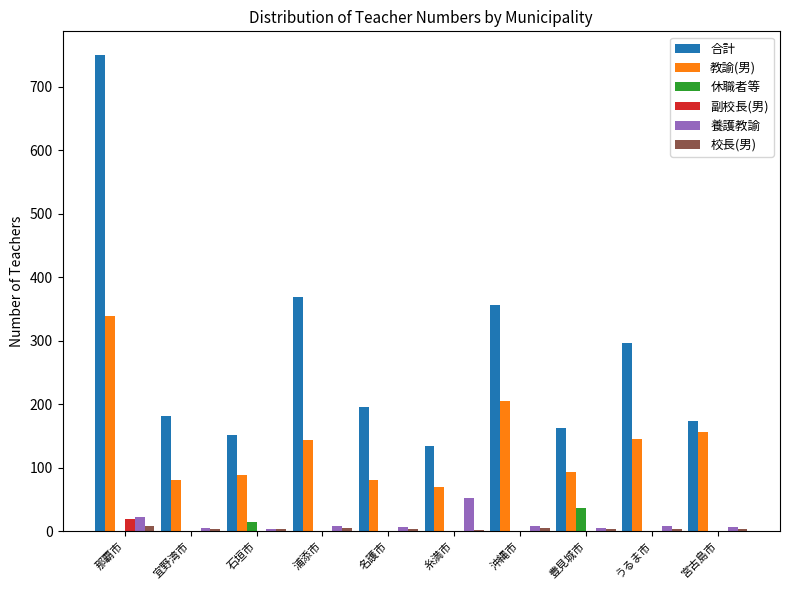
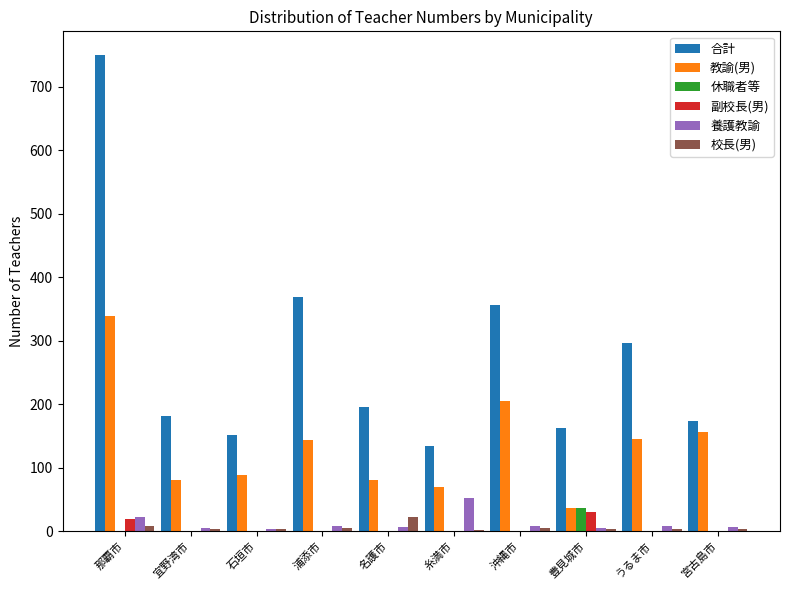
休職者等, 石垣市: 10 -> 0
校長(男), 名護市: 0 -> 20
教諭(男), 豊見城市: 90 -> 40
副校長(男), 豊見城市: 0 -> 30
